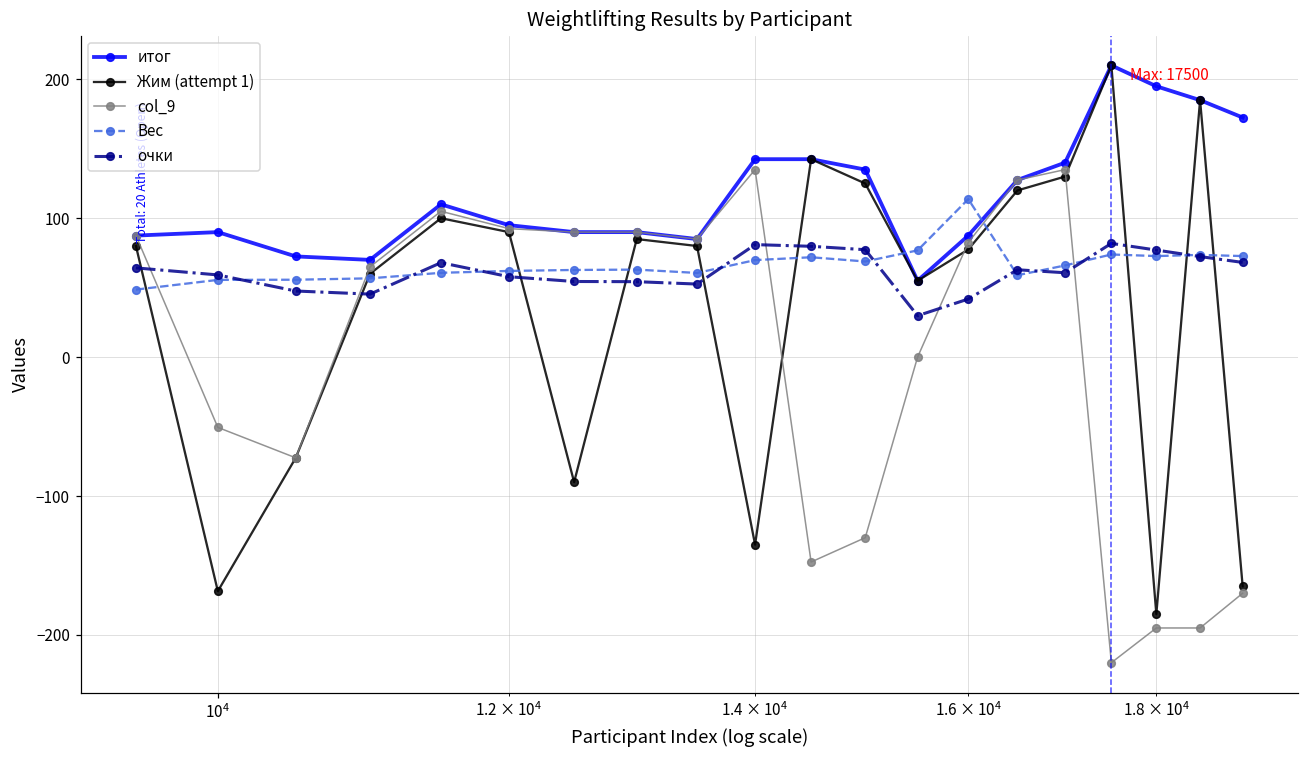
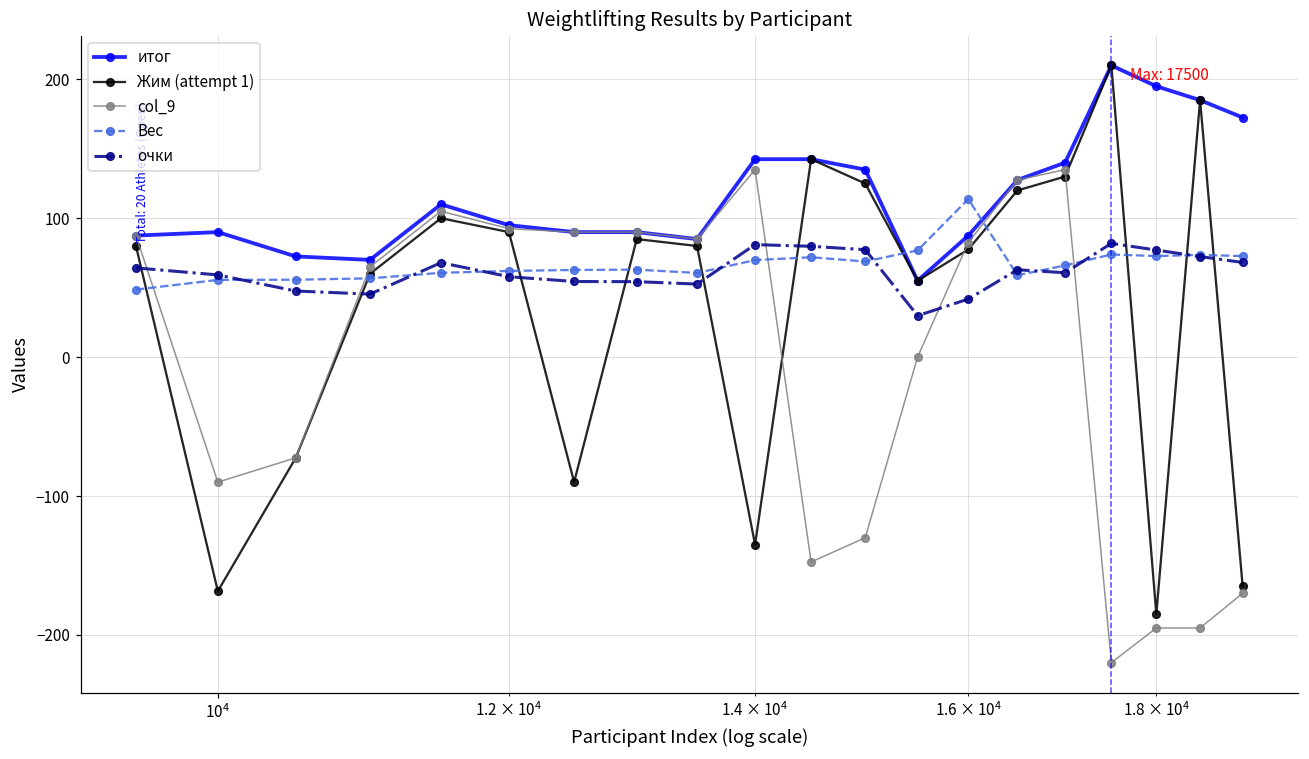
col_9, 10^4: -51 -> -90
